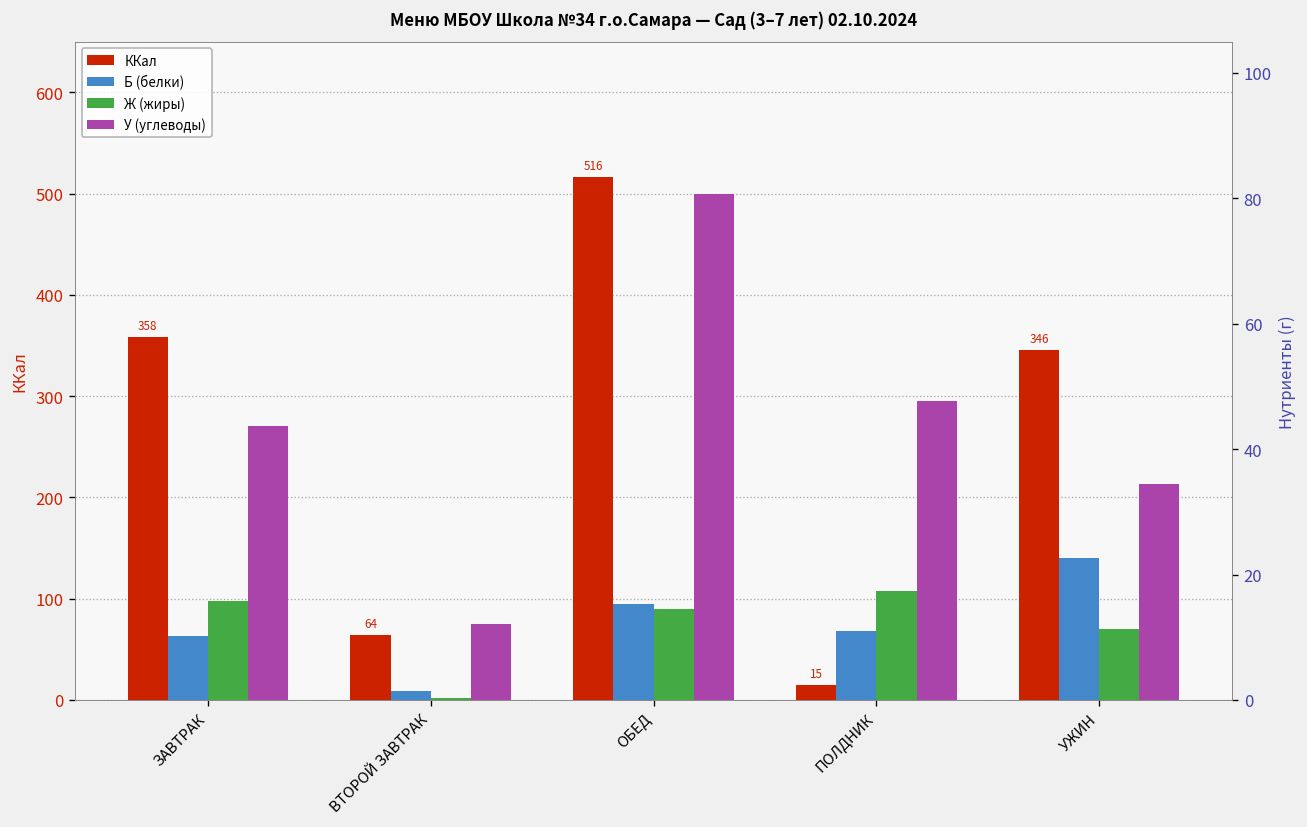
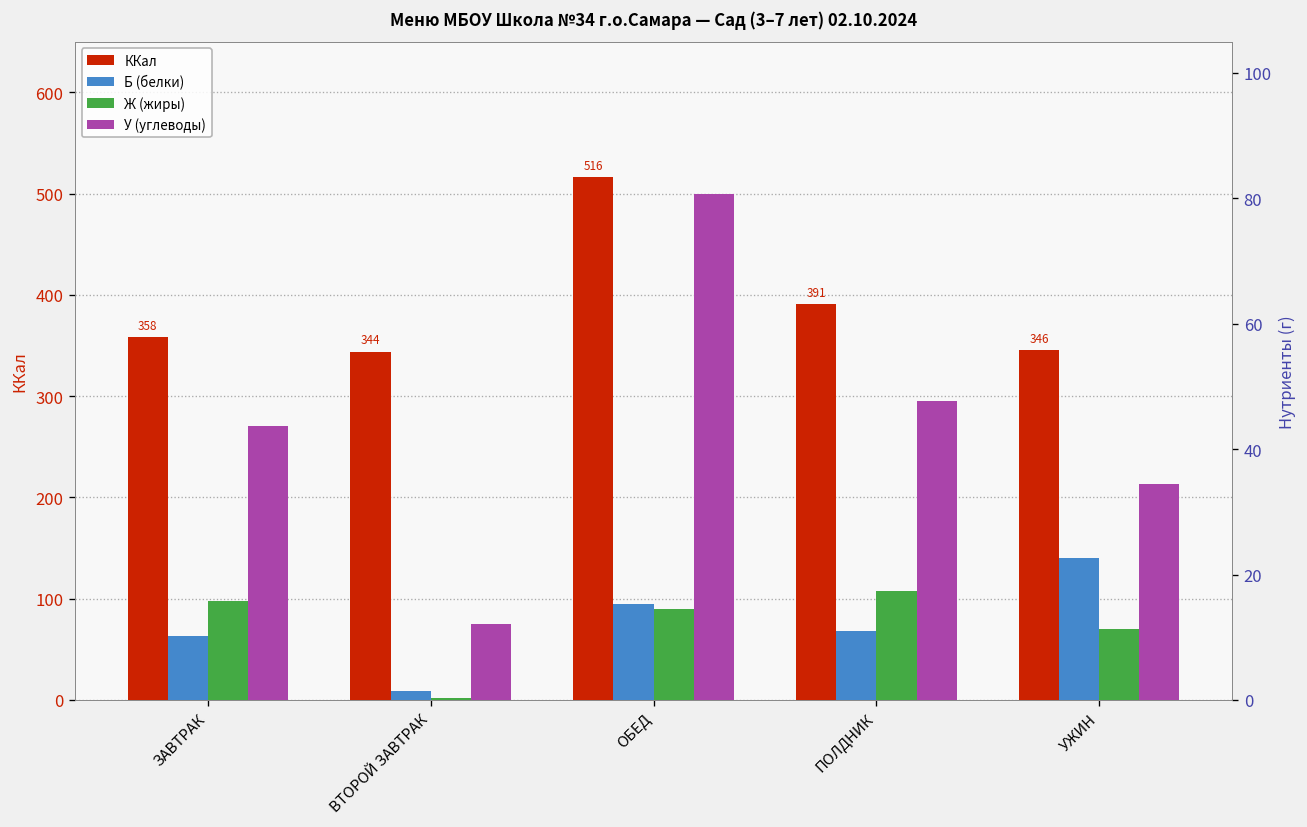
ККал, ВТОРОЙ ЗАВТРАК: 64 -> 344
ККал, ПОЛДНИК: 15 -> 391
